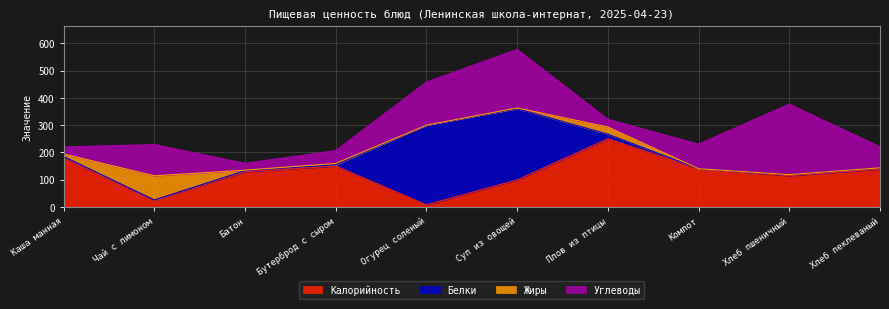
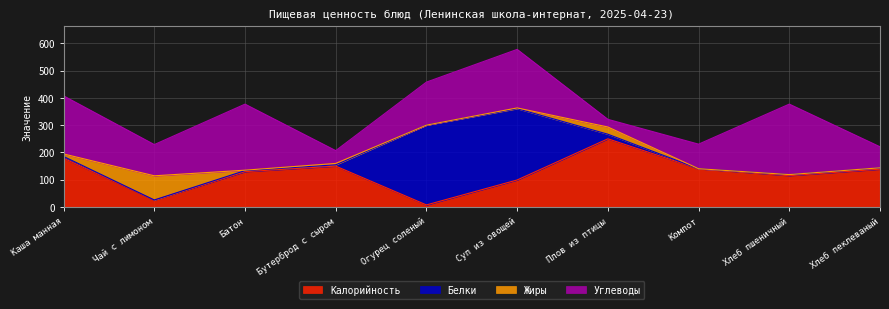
Углеводы, Каша манная: 30 -> 210
Углеводы, Батон: 30 -> 240
